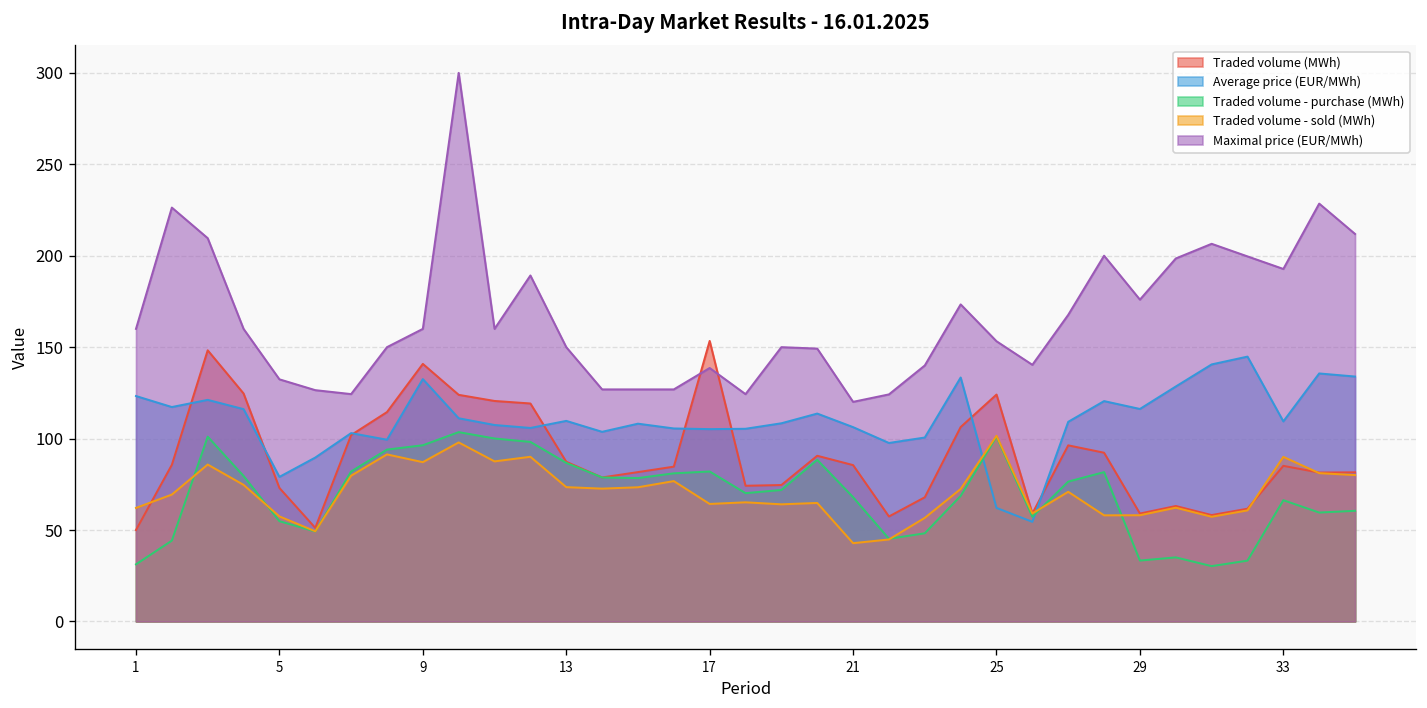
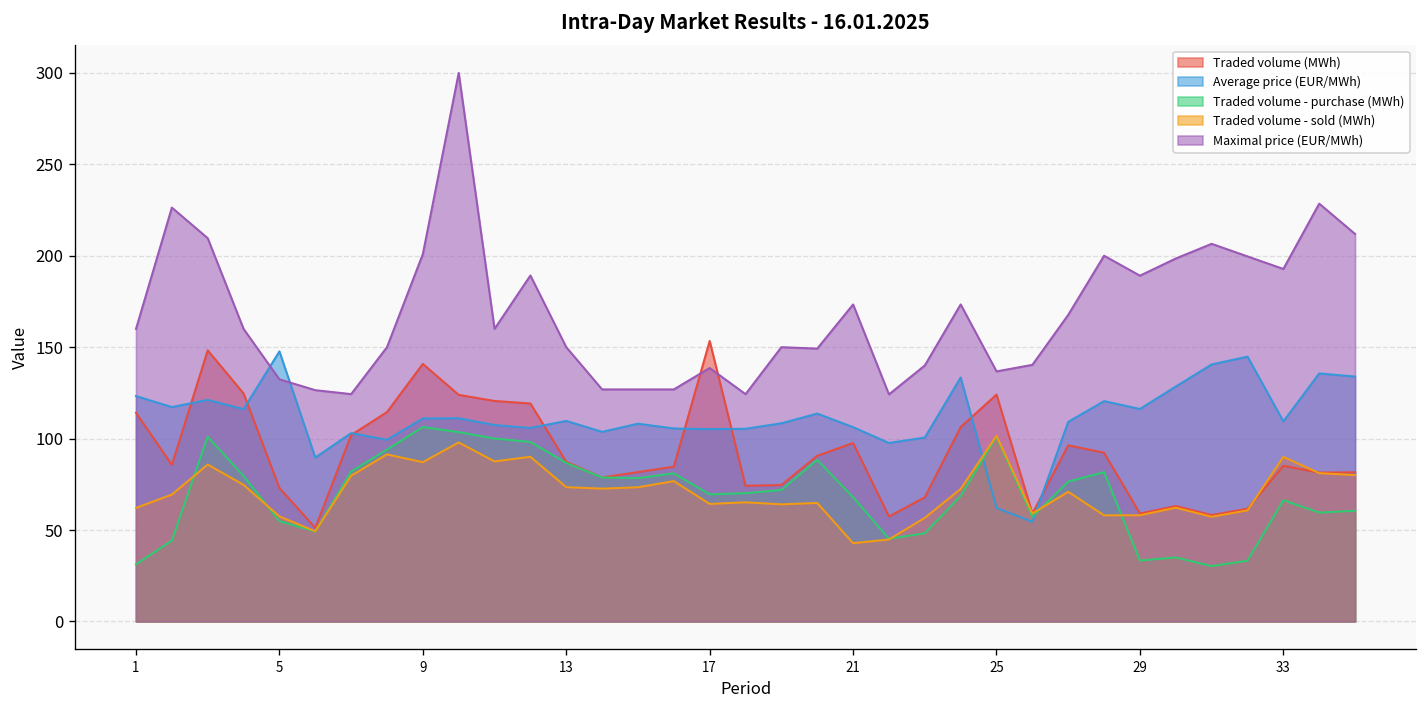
Traded volume (MWh), 1: 50 -> 114
Average price (EUR/MWh), 5: 79 -> 148
Average price (EUR/MWh), 9: 133 -> 111
Traded volume - purchase (MWh), 9: 96 -> 106
Maximal price (EUR/MWh), 9: 160 -> 201
Traded volume - purchase (MWh), 17: 82 -> 70
Traded volume (MWh), 21: 86 -> 98
Maximal price (EUR/MWh), 21: 120 -> 173
Maximal price (EUR/MWh), 25: 153 -> 137
Maximal price (EUR/MWh), 29: 176 -> 189
